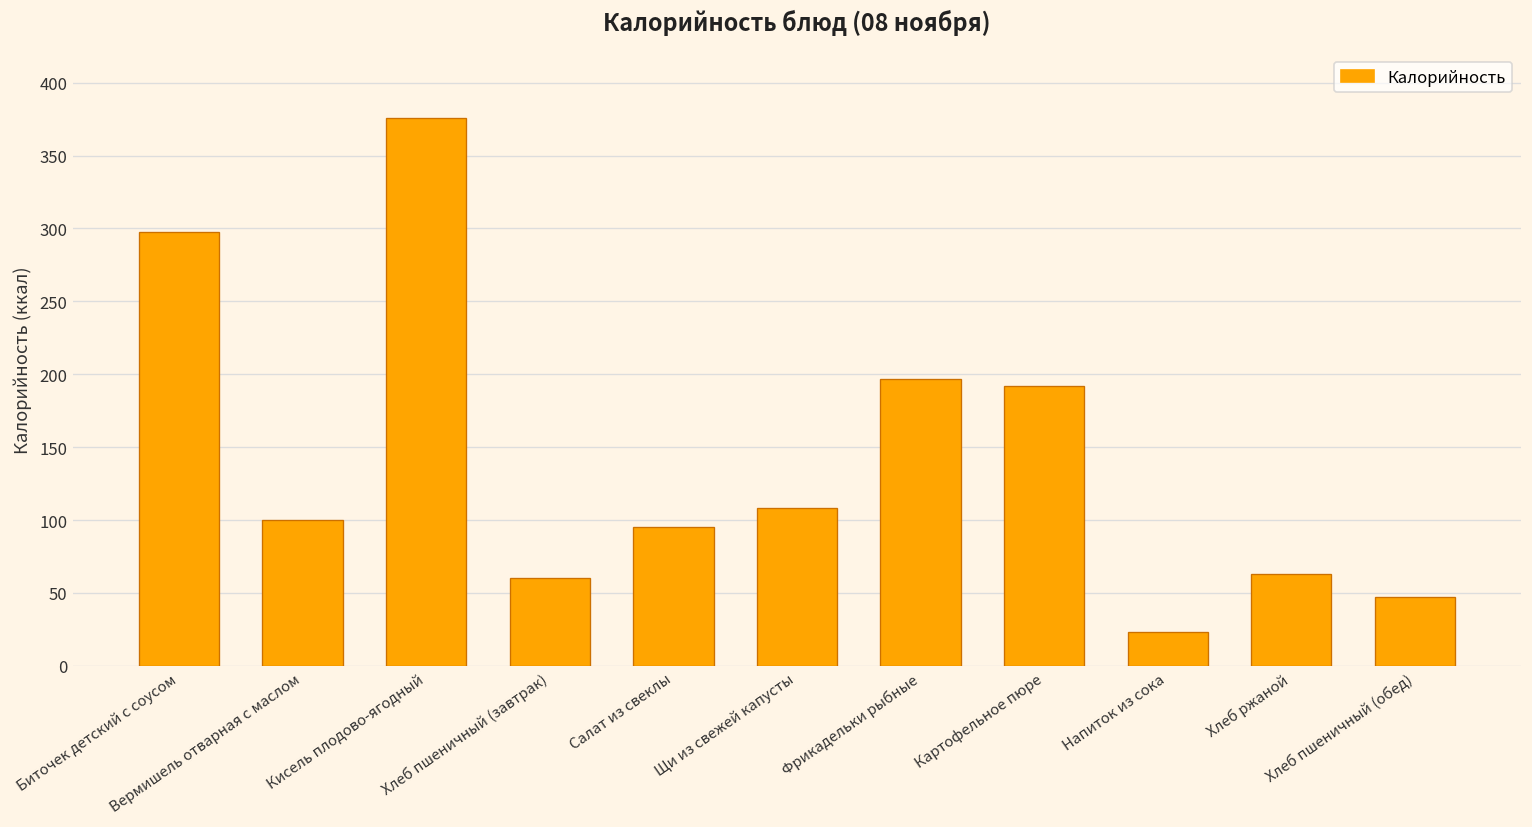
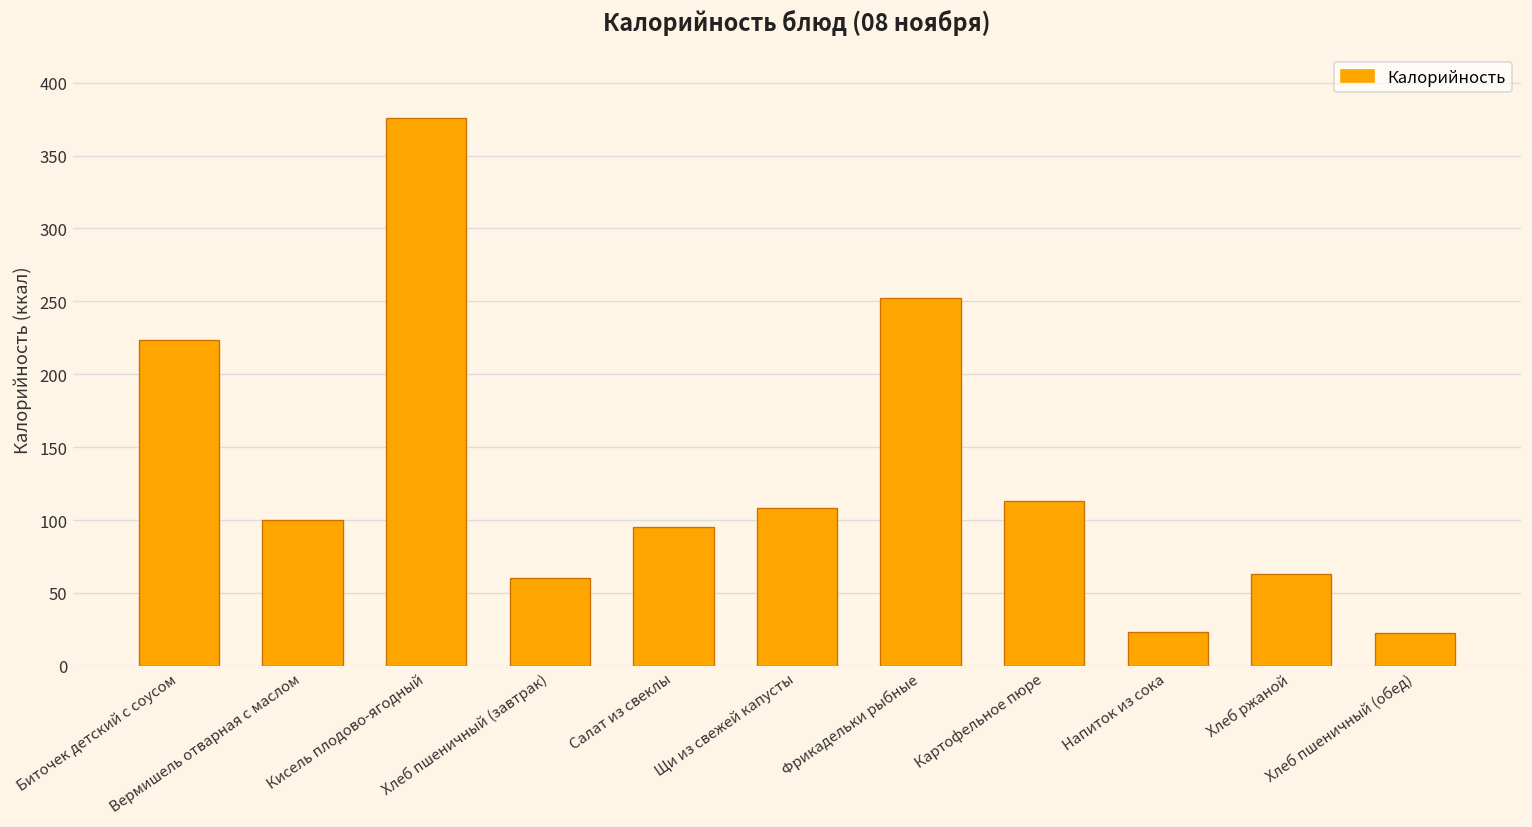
Биточек детский с соусом: 297 -> 224
Фрикадельки рыбные: 196 -> 253
Картофельное пюре: 192 -> 113
Хлеб пшеничный (обед): 48 -> 23
